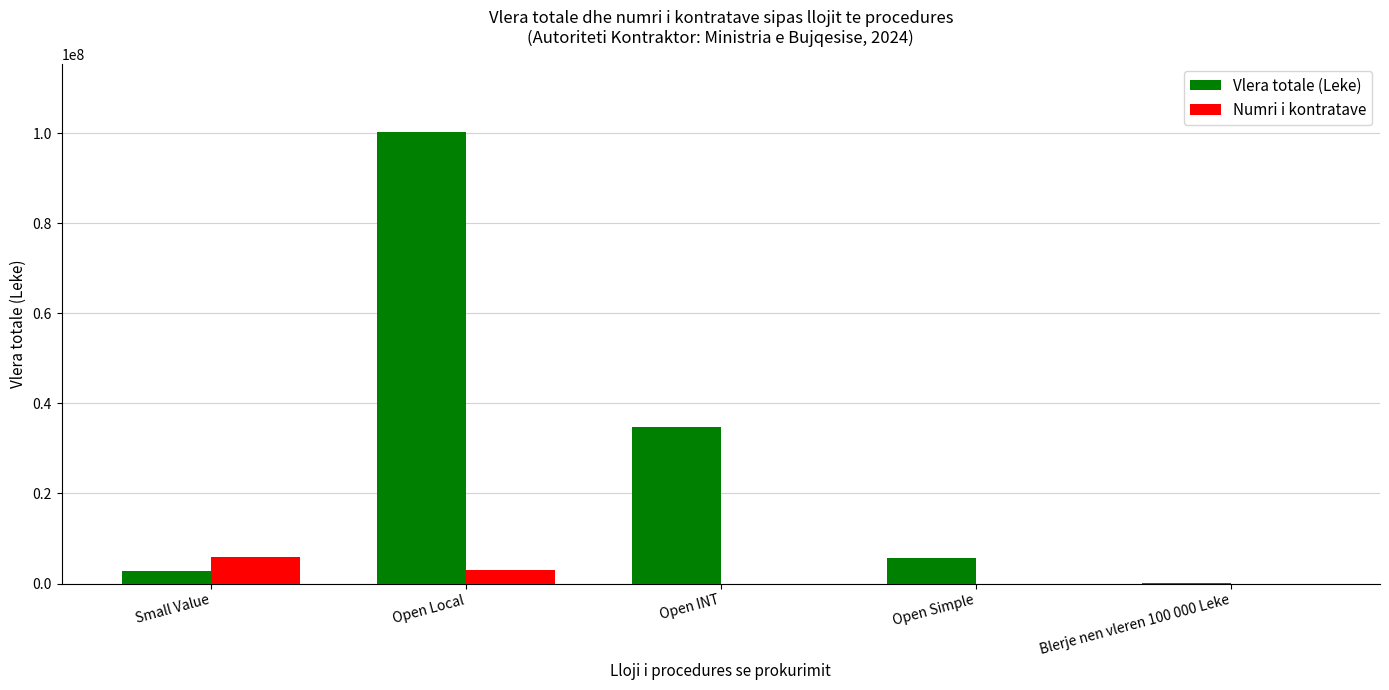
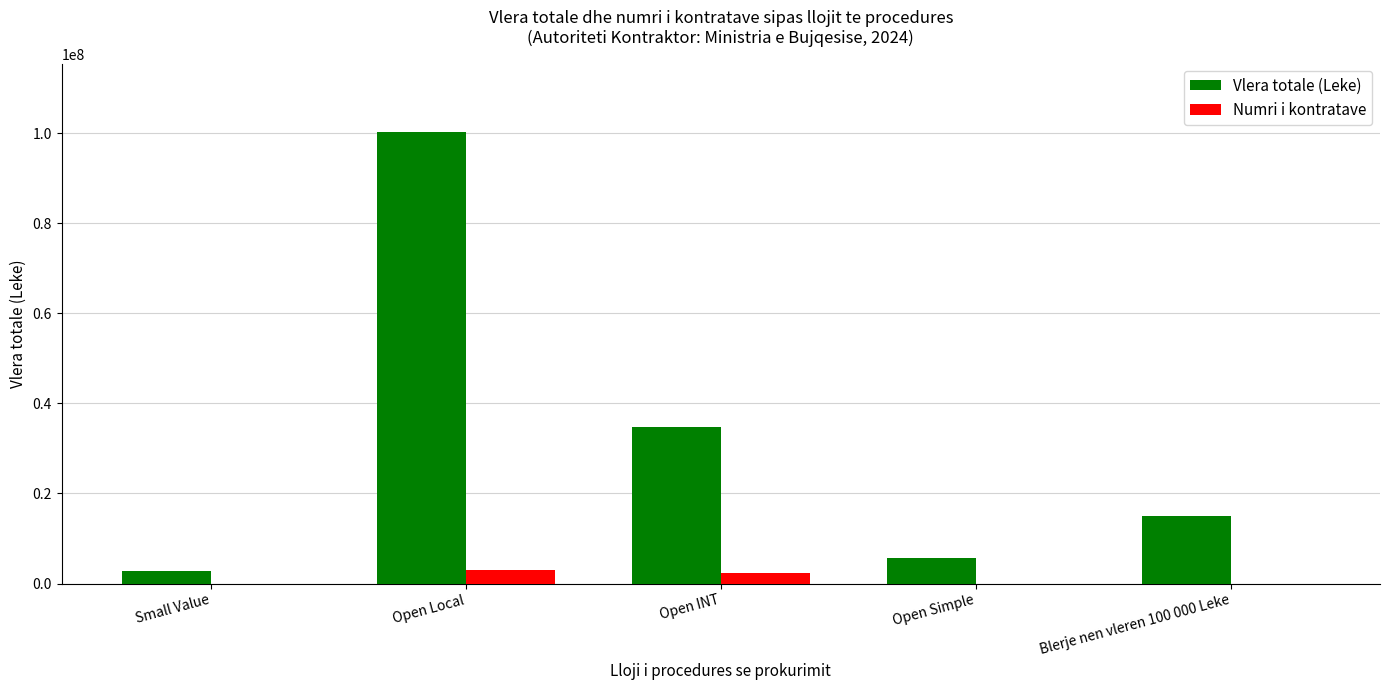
Numri i kontratave, Small Value: 6000000 -> 0
Numri i kontratave, Open INT: 0 -> 2000000
Vlera totale (Leke), Blerje nen vleren 100 000 Leke: 0 -> 15000000
